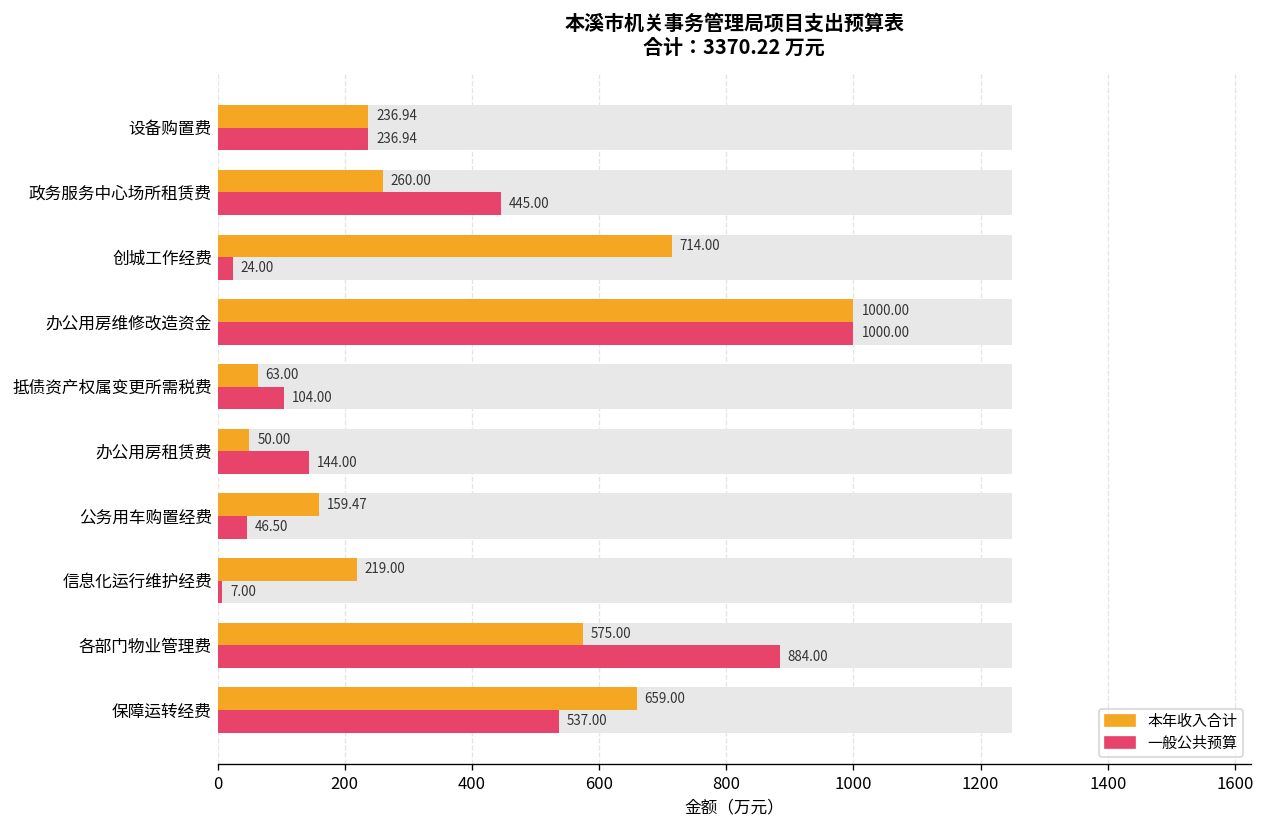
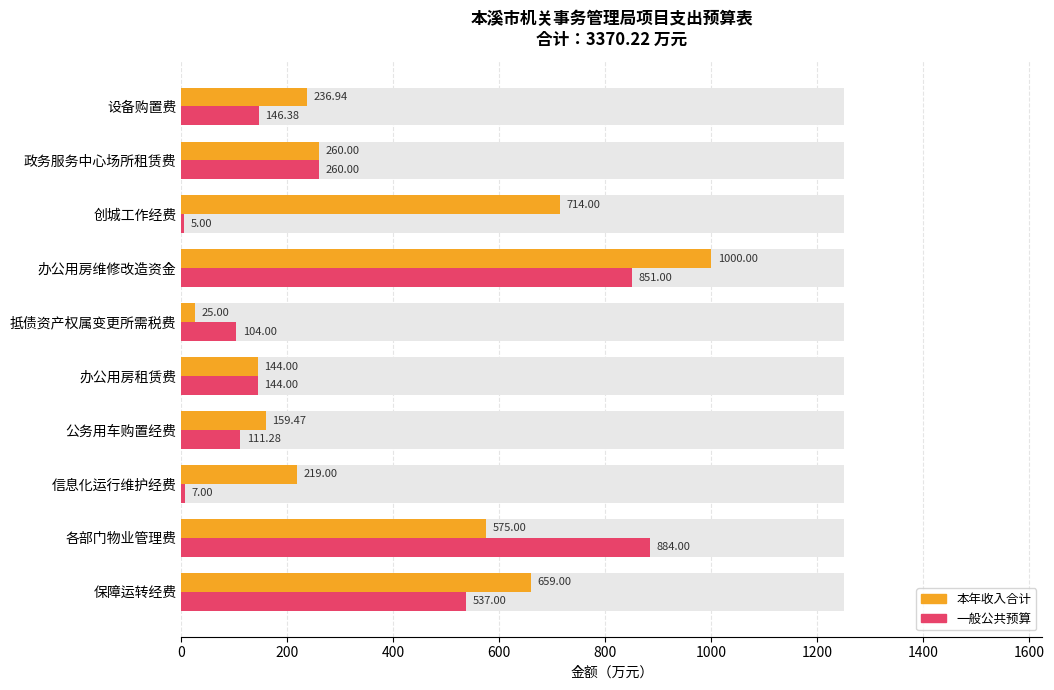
一般公共预算, 设备购置费: 236.94 -> 146.38
一般公共预算, 政务服务中心场所租赁费: 445.00 -> 260.00
一般公共预算, 创城工作经费: 24.00 -> 5.00
一般公共预算, 办公用房维修改造资金: 1000.00 -> 851.00
本年收入合计, 抵债资产权属变更所需税费: 63.00 -> 25.00
本年收入合计, 办公用房租赁费: 50.00 -> 144.00
一般公共预算, 公务用车购置经费: 46.50 -> 111.28
